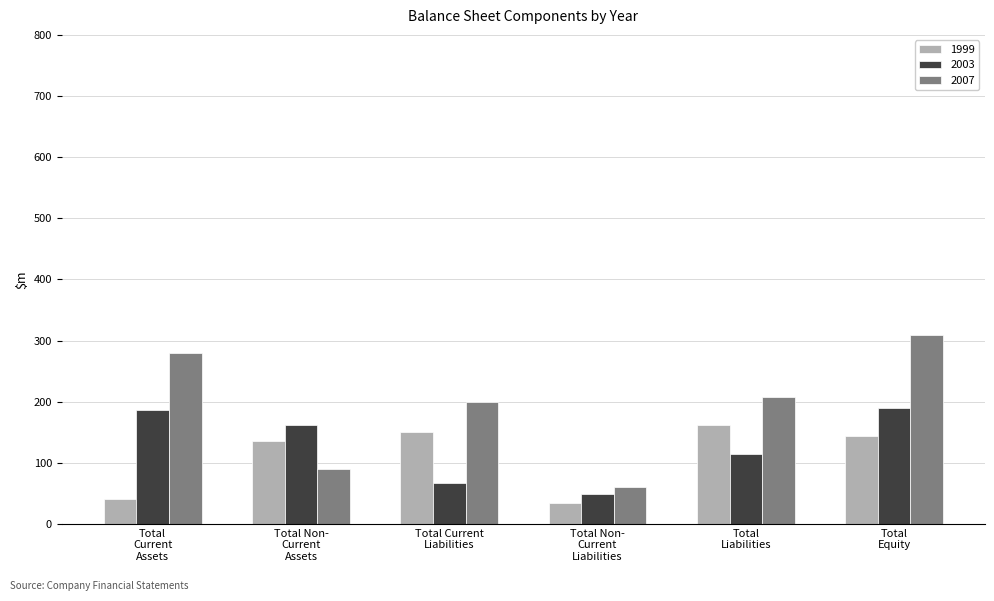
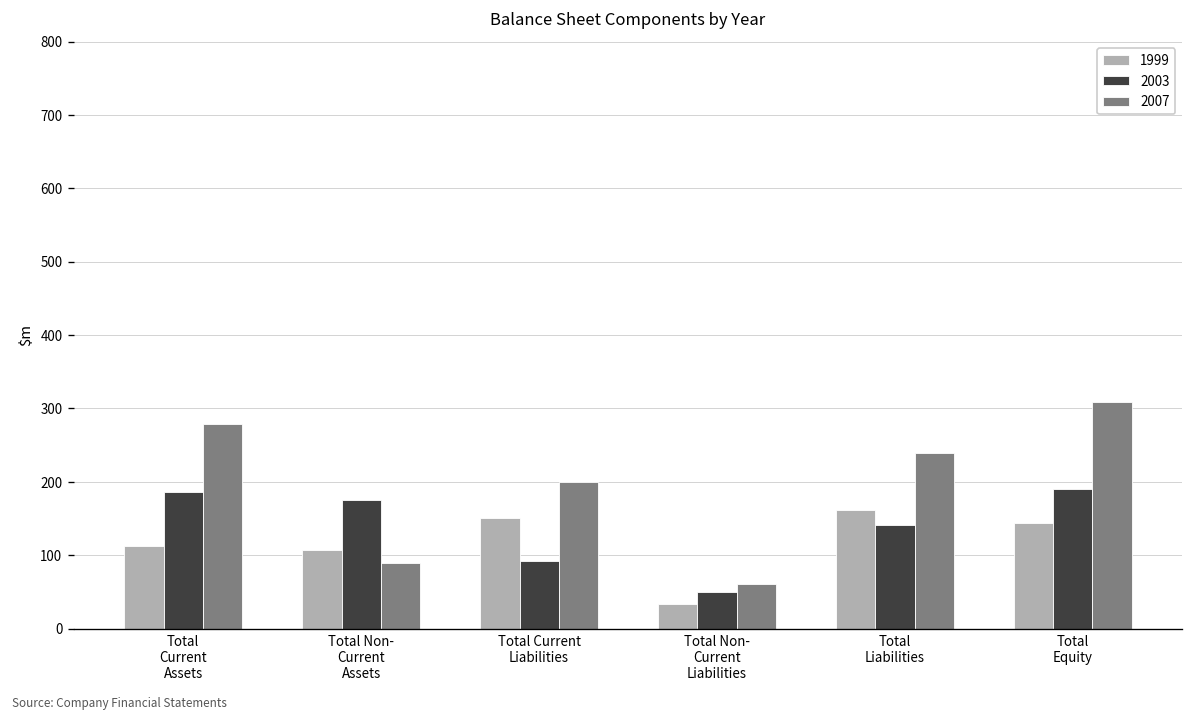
1999, Total Current Assets: 40 -> 110
1999, Total Non- Current Assets: 140 -> 110
2003, Total Non- Current Assets: 160 -> 170
2003, Total Current Liabilities: 70 -> 90
2003, Total Liabilities: 110 -> 140
2007, Total Liabilities: 210 -> 240
